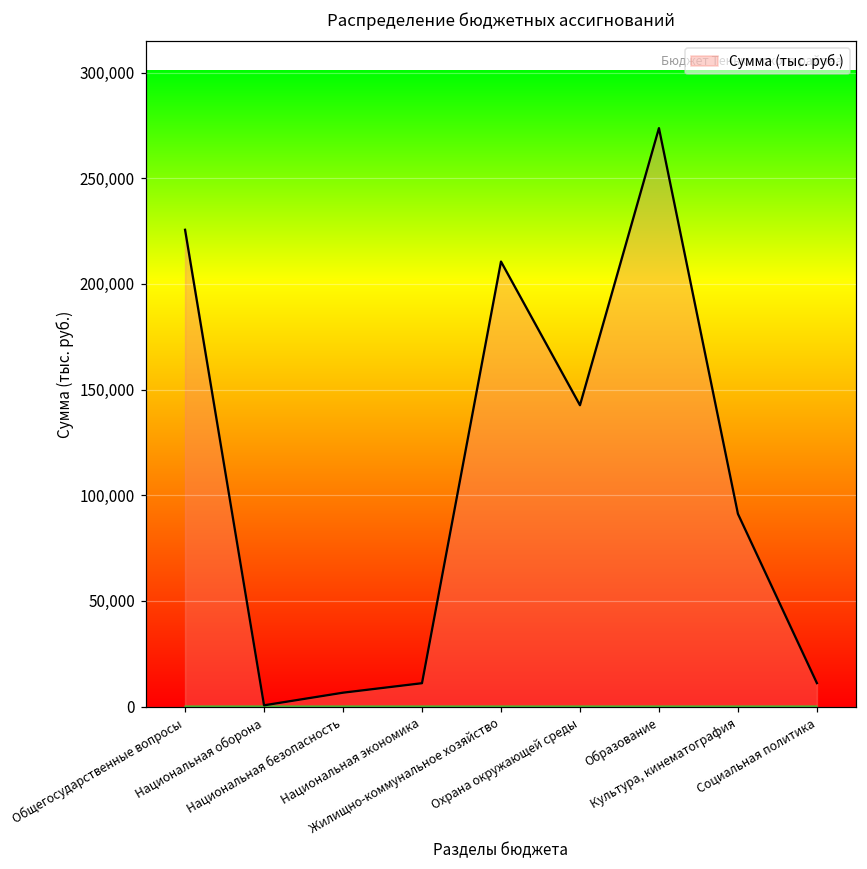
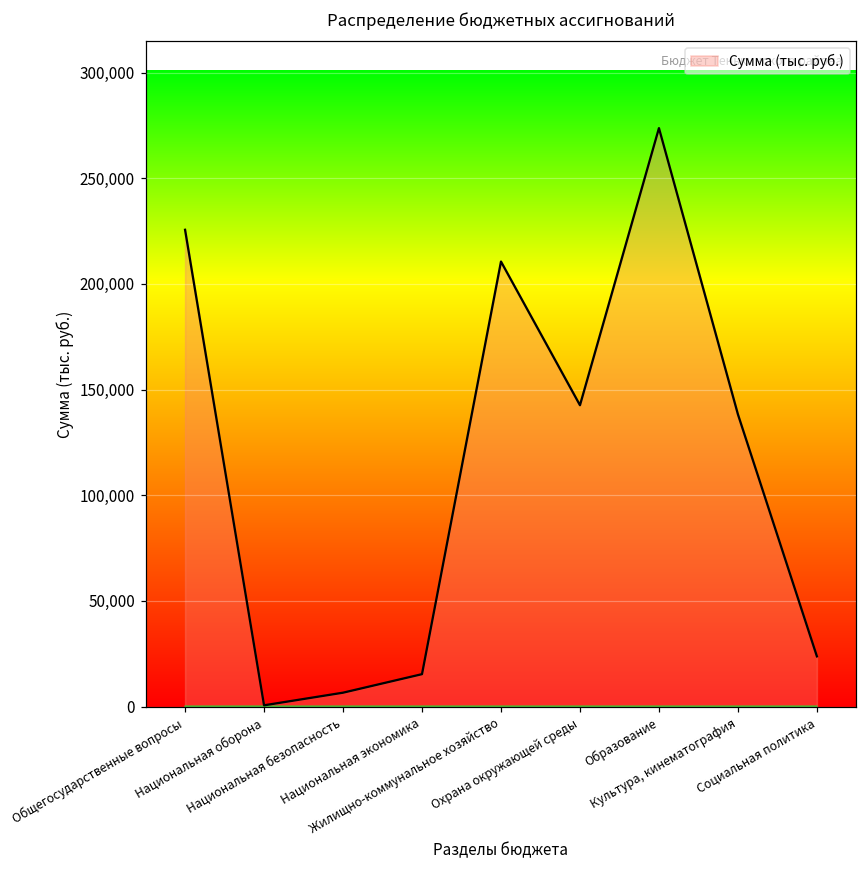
Сумма (тыс. руб.), Национальная экономика: 11,000 -> 15,000
Сумма (тыс. руб.), Культура, кинематография: 91,000 -> 138,000
Сумма (тыс. руб.), Социальная политика: 11,000 -> 24,000
